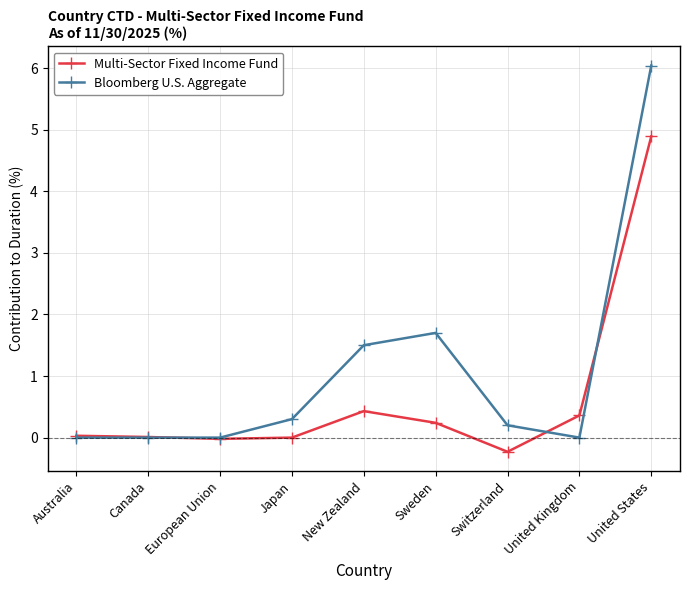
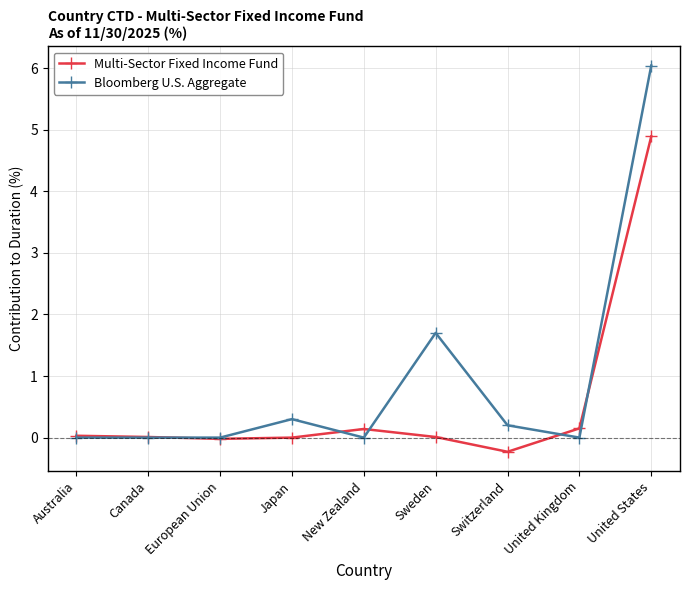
Multi-Sector Fixed Income Fund, New Zealand: 0.4 -> 0.1
Bloomberg U.S. Aggregate, New Zealand: 1.5 -> 0.0
Multi-Sector Fixed Income Fund, Sweden: 0.2 -> 0.0
Multi-Sector Fixed Income Fund, United Kingdom: 0.4 -> 0.2
